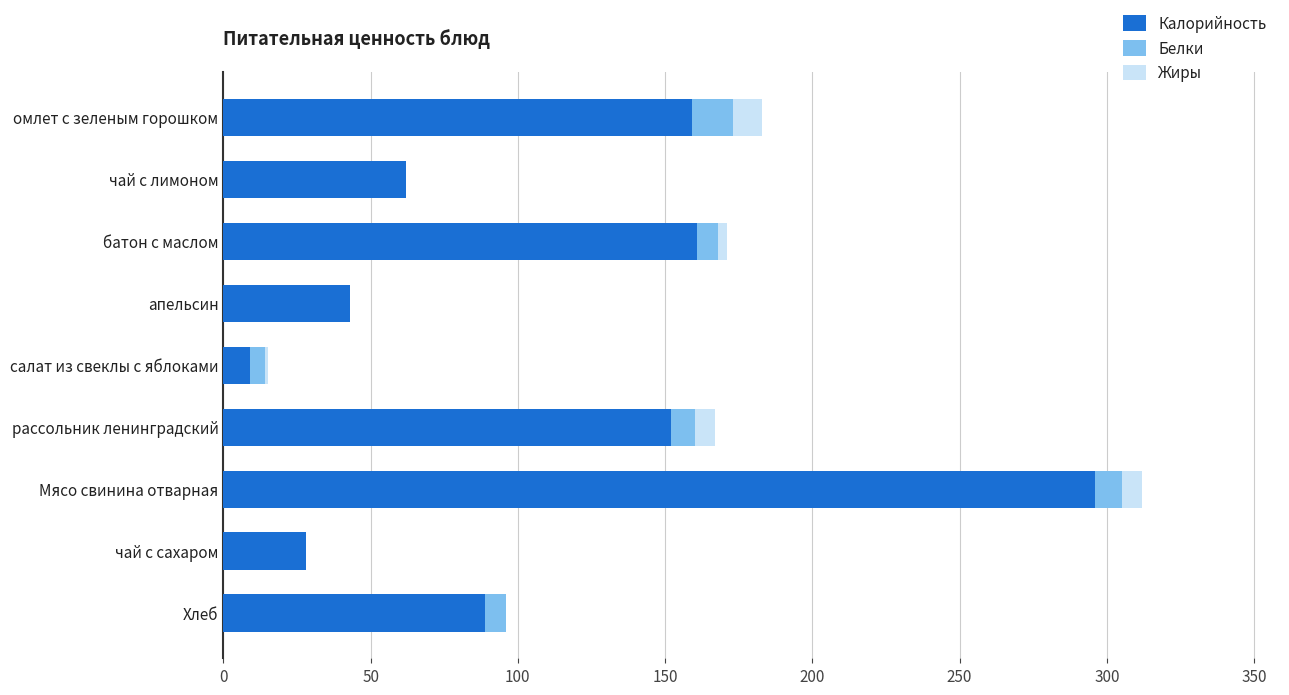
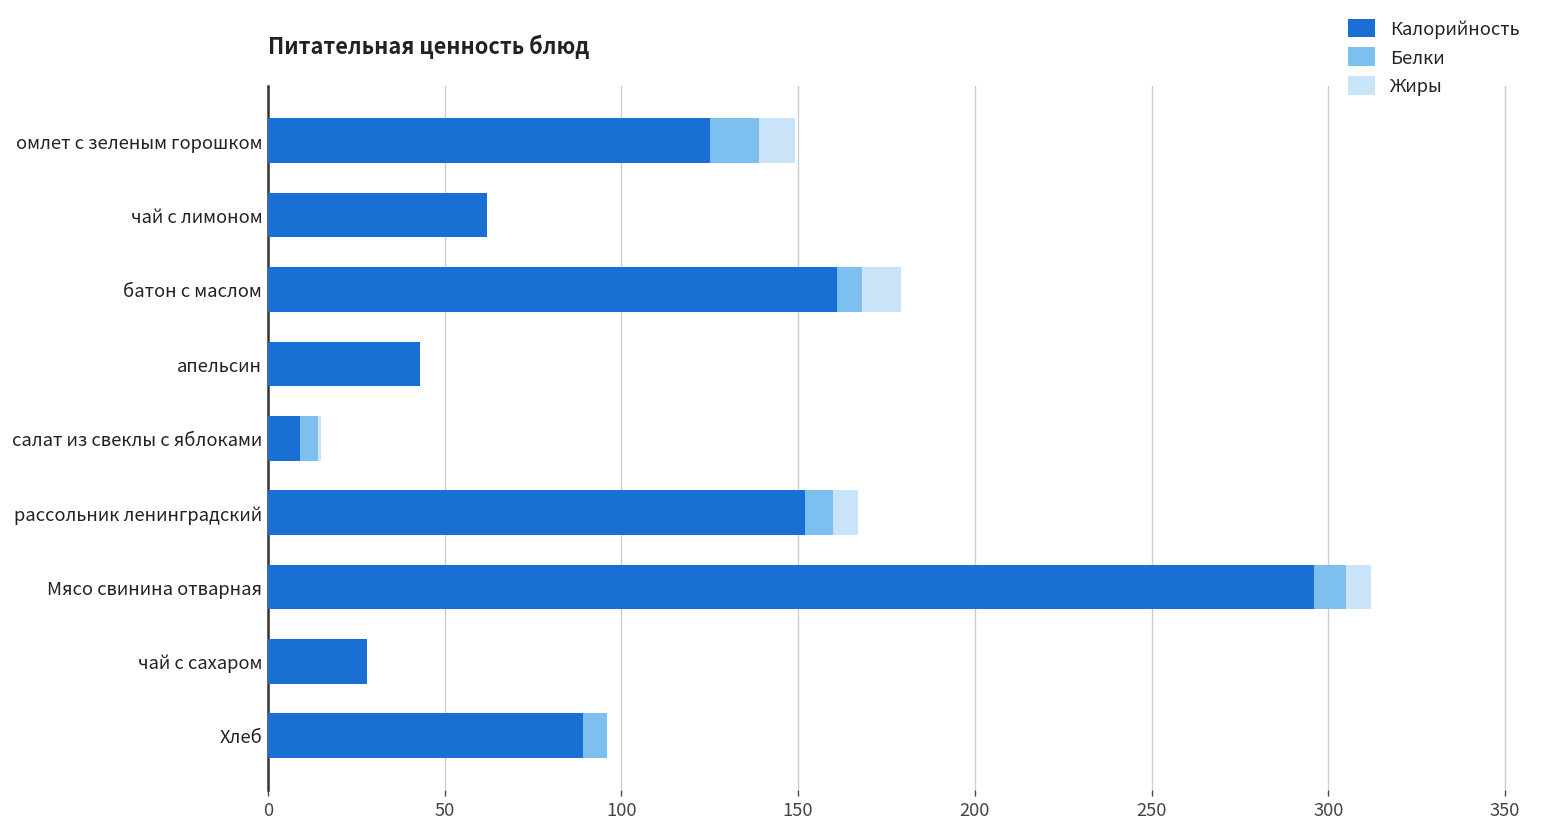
Калорийность, омлет с зеленым горошком: 159 -> 125
Жиры, батон с маслом: 3 -> 11
